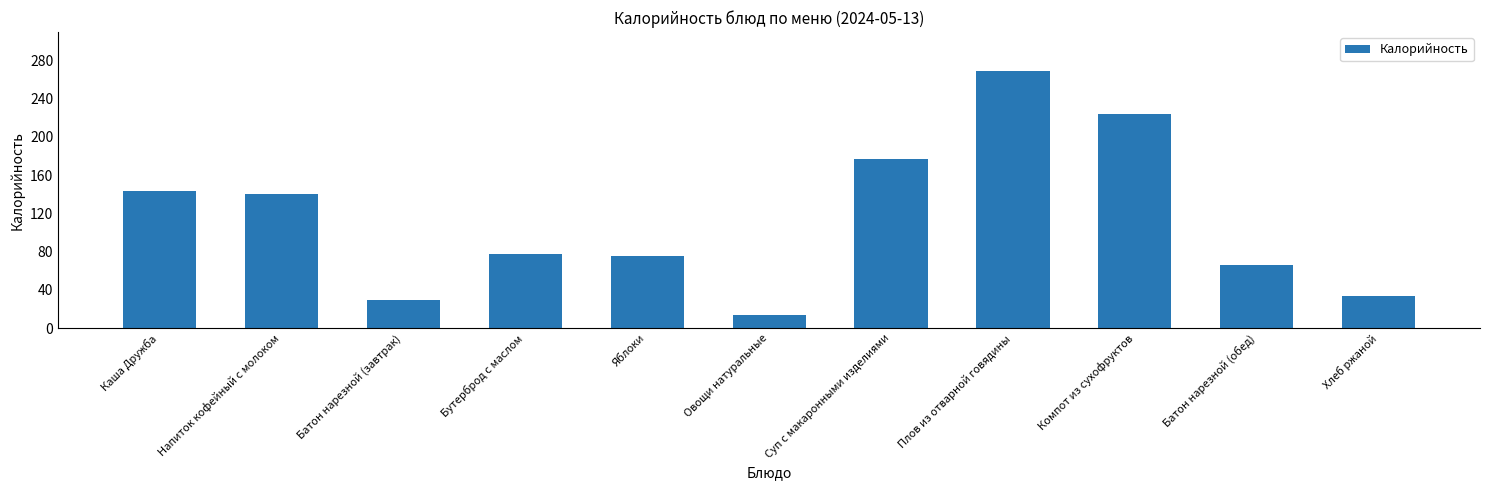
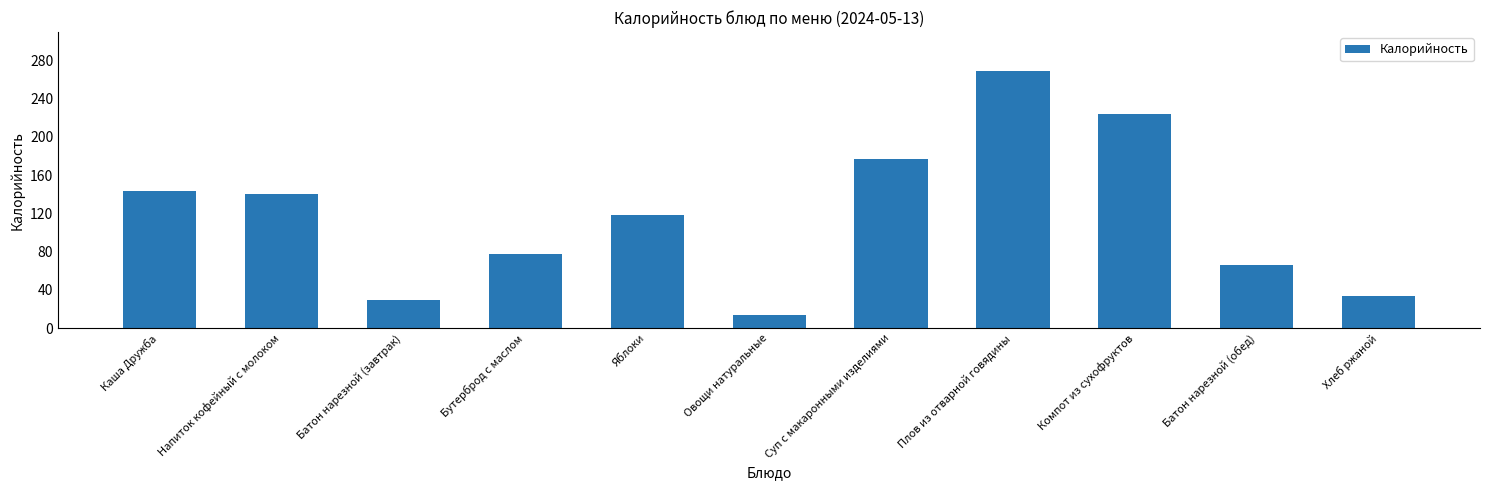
Яблоки: 80 -> 120
